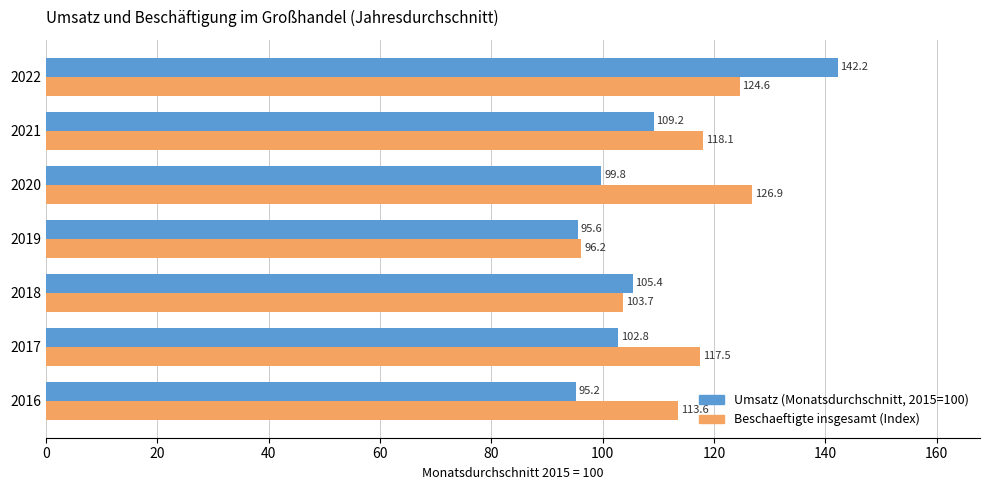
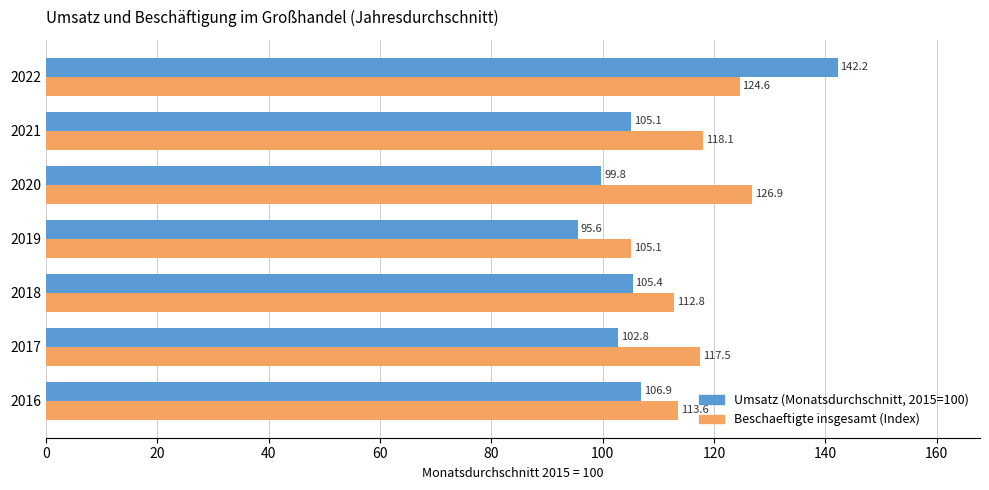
Umsatz (Monatsdurchschnitt, 2015=100), 2021: 109.2 -> 105.1
Beschaeftigte insgesamt (Index), 2019: 96.2 -> 105.1
Beschaeftigte insgesamt (Index), 2018: 103.7 -> 112.8
Umsatz (Monatsdurchschnitt, 2015=100), 2016: 95.2 -> 106.9
